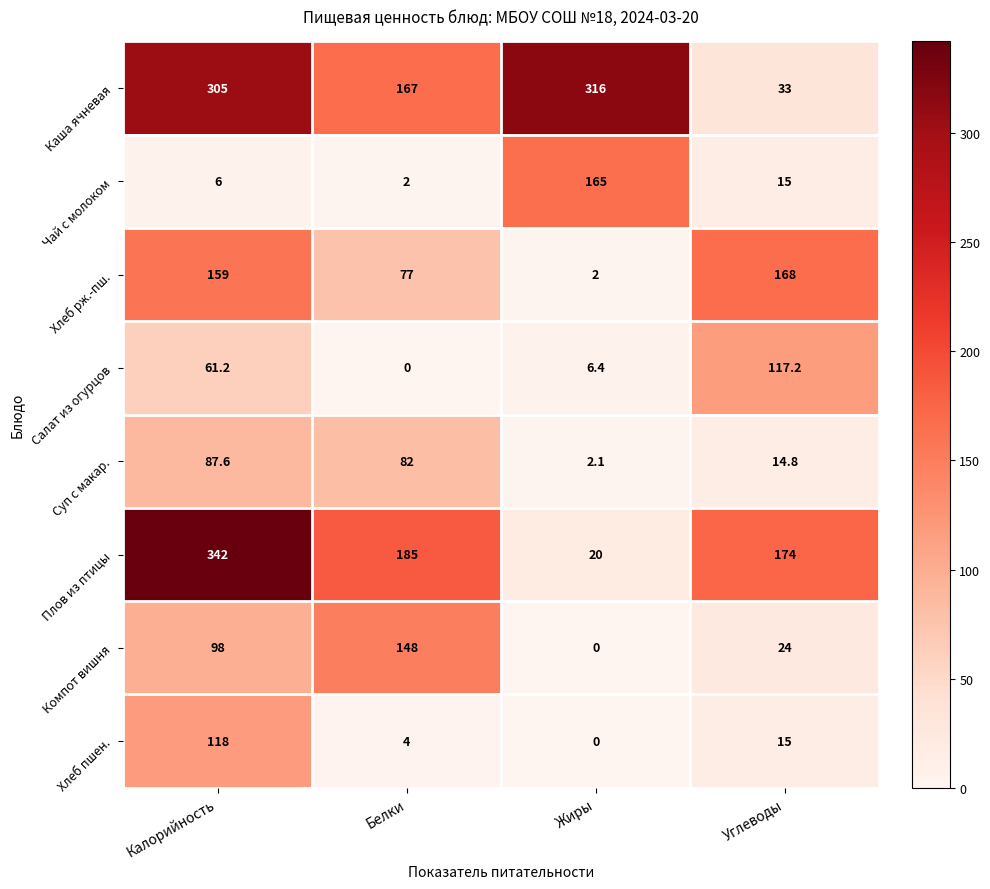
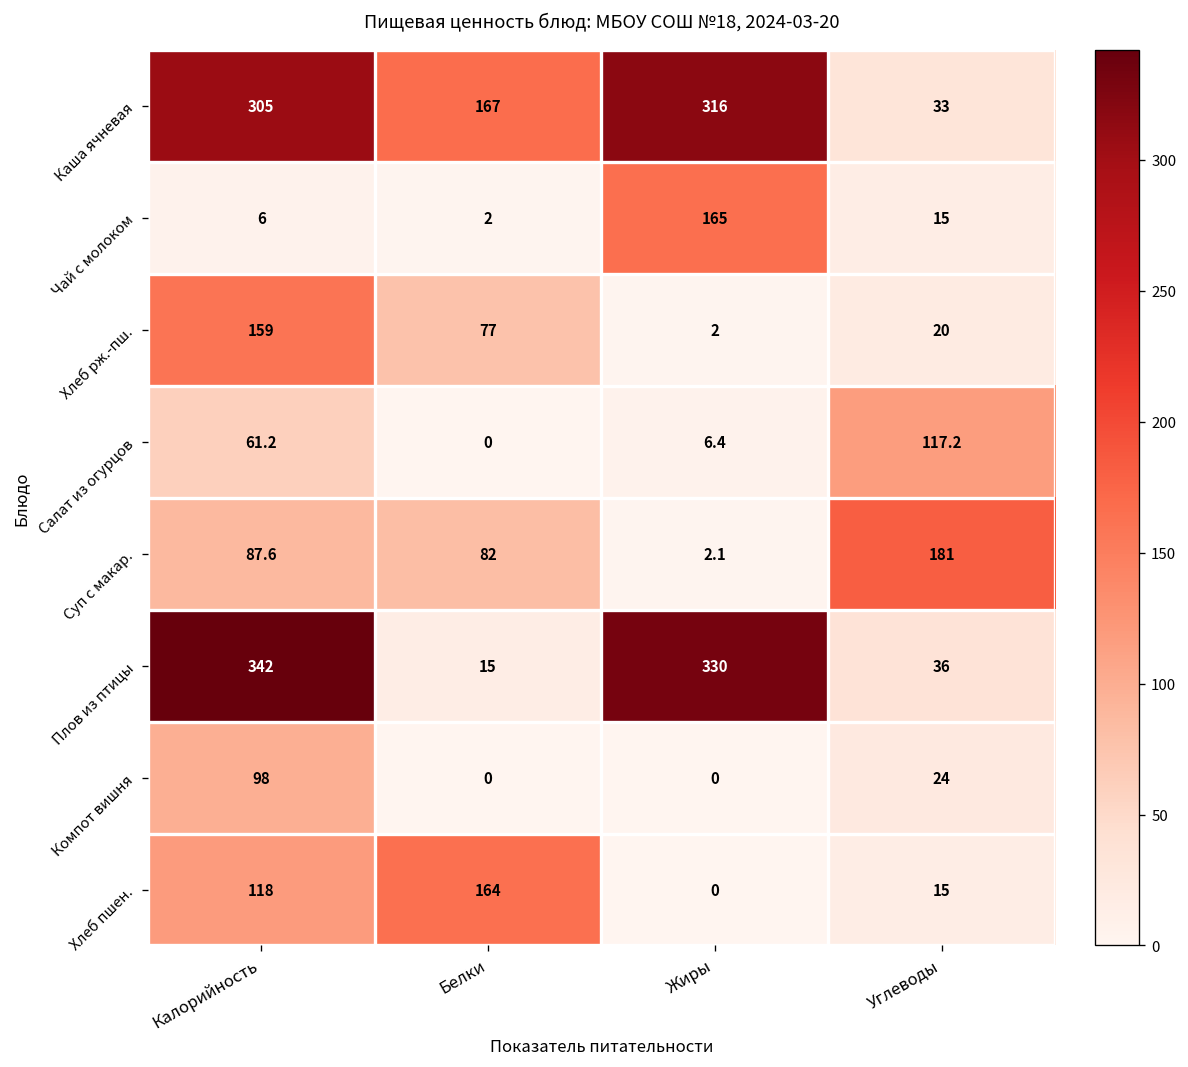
Хлеб рж.-пш., Углеводы: 168 -> 20
Суп с макар., Углеводы: 14.8 -> 181
Плов из птицы, Белки: 185 -> 15
Плов из птицы, Жиры: 20 -> 330
Плов из птицы, Углеводы: 174 -> 36
Компот вишня, Белки: 148 -> 0
Хлеб пшен., Белки: 4 -> 164
